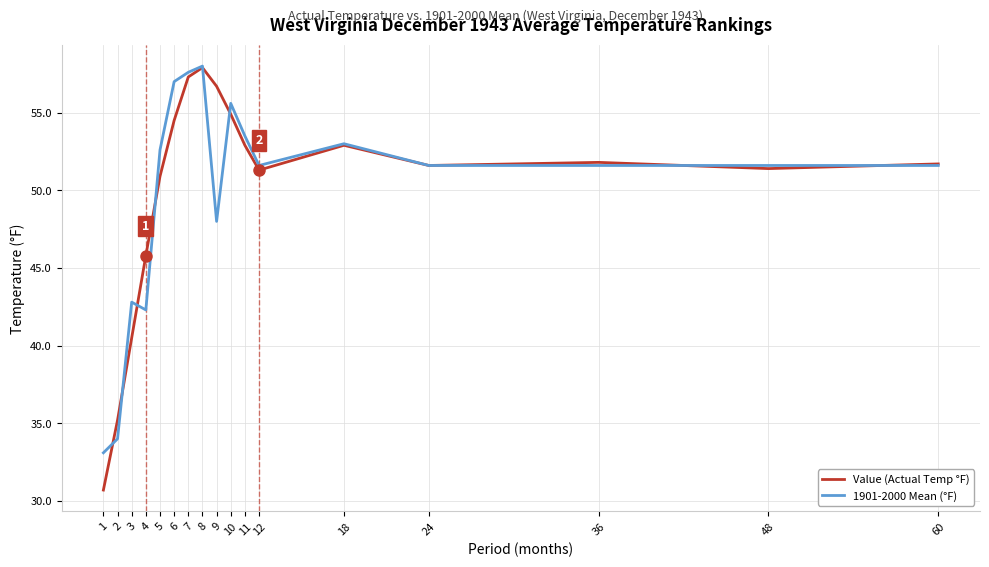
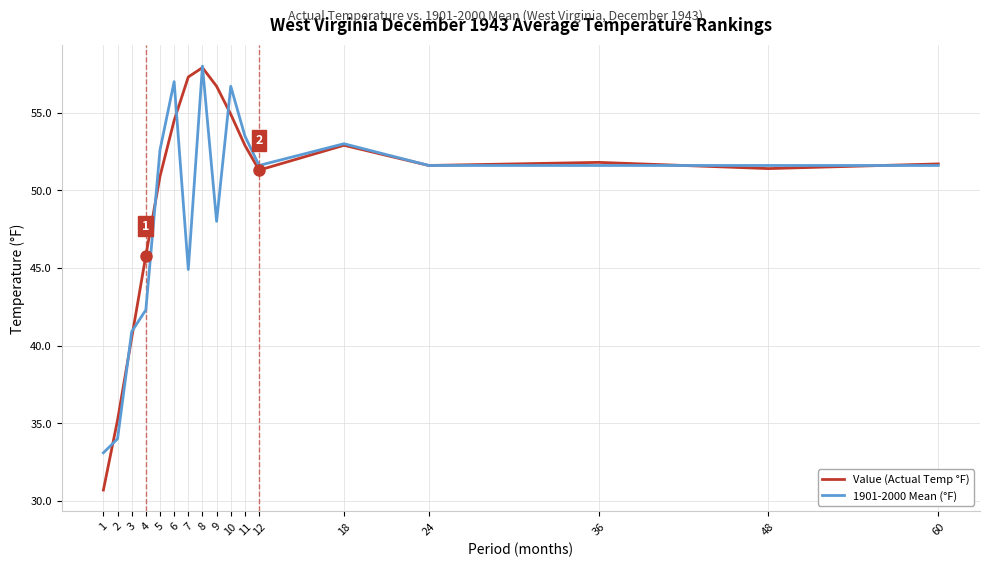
1901-2000 Mean (°F), 3: 42.8 -> 40.9
1901-2000 Mean (°F), 7: 57.6 -> 44.9
1901-2000 Mean (°F), 10: 55.6 -> 56.7
